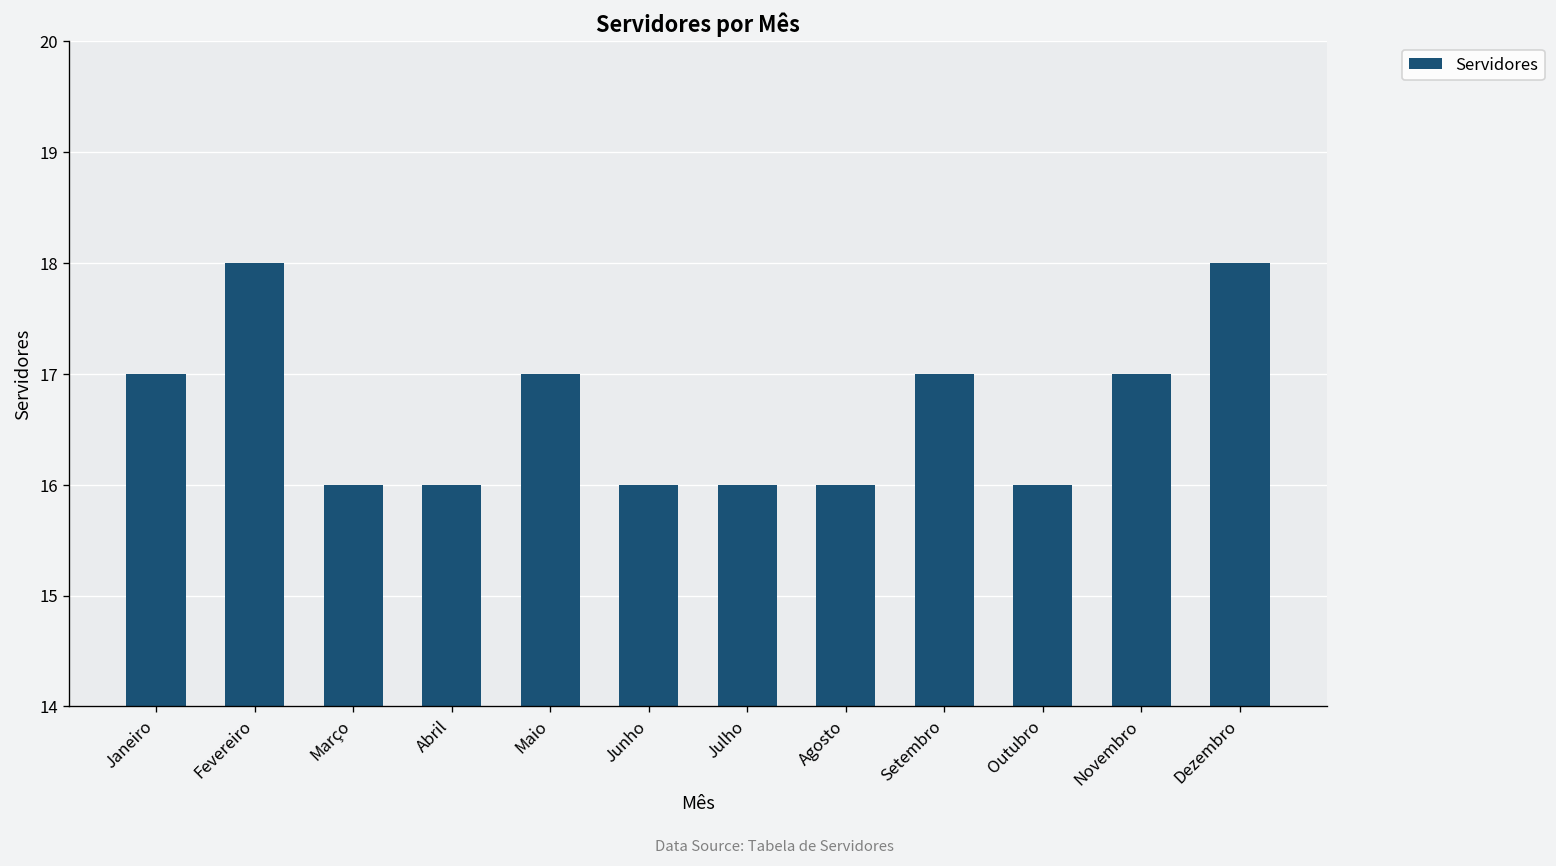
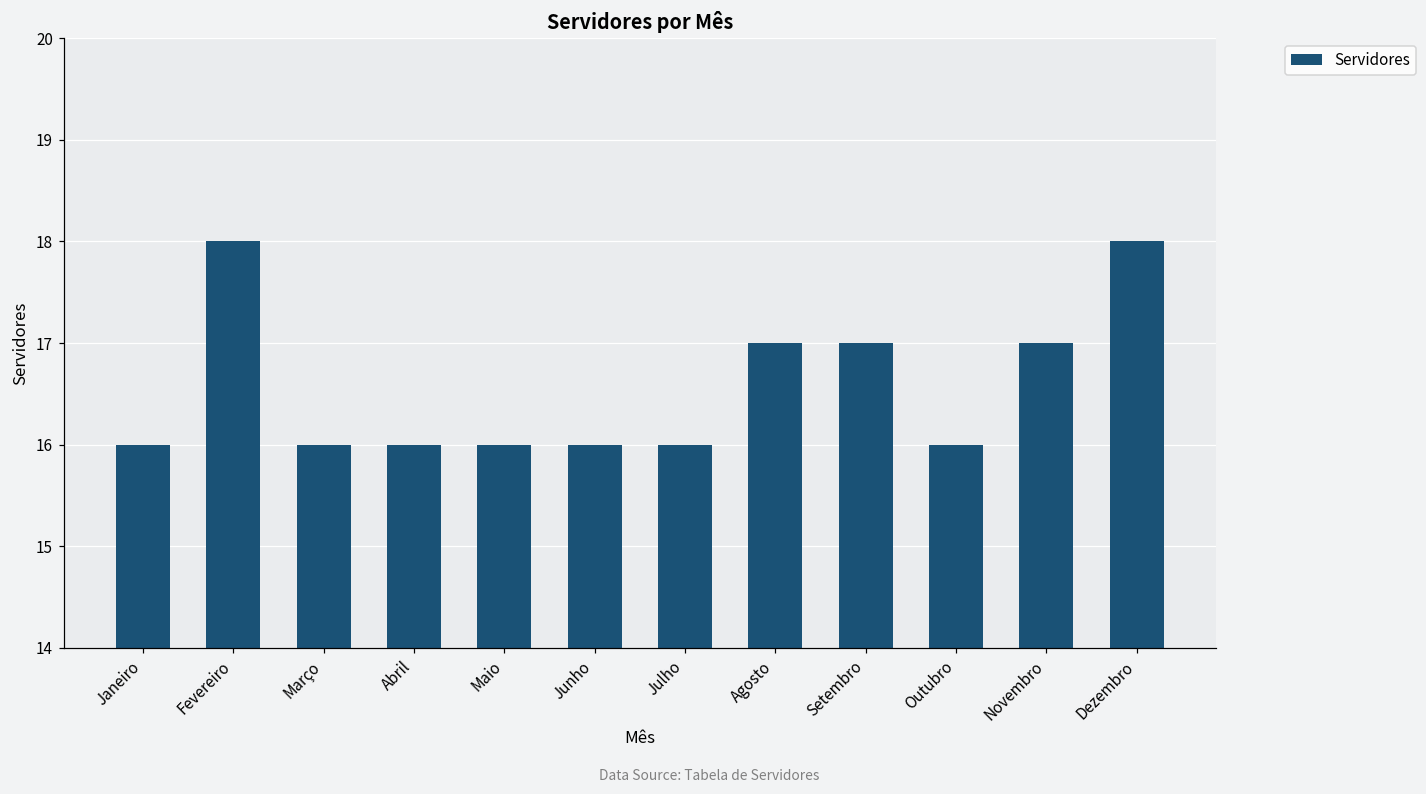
Janeiro: 17 -> 16
Maio: 17 -> 16
Agosto: 16 -> 17
